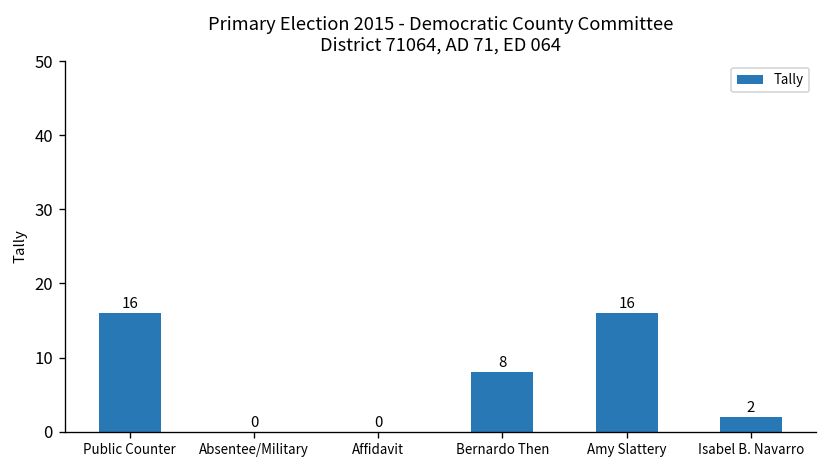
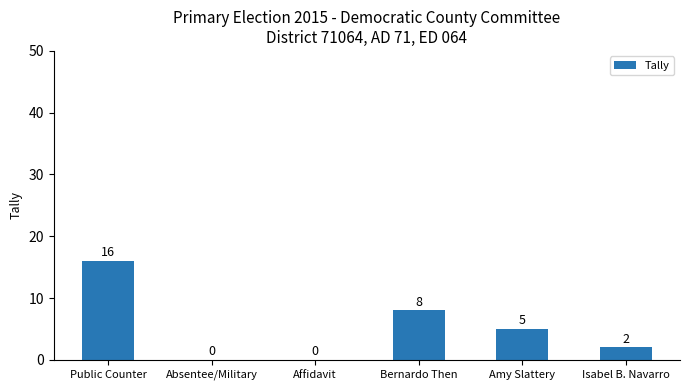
Amy Slattery: 16 -> 5
